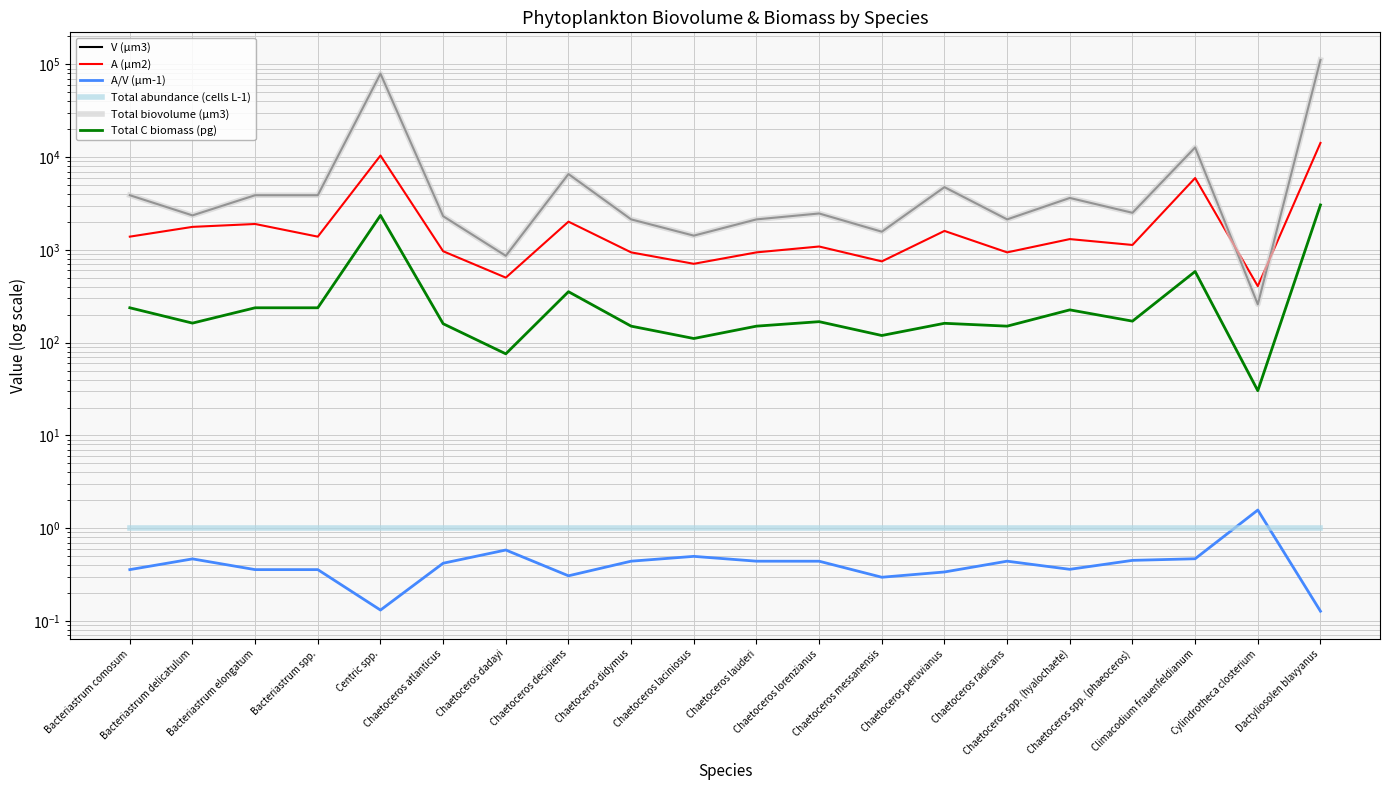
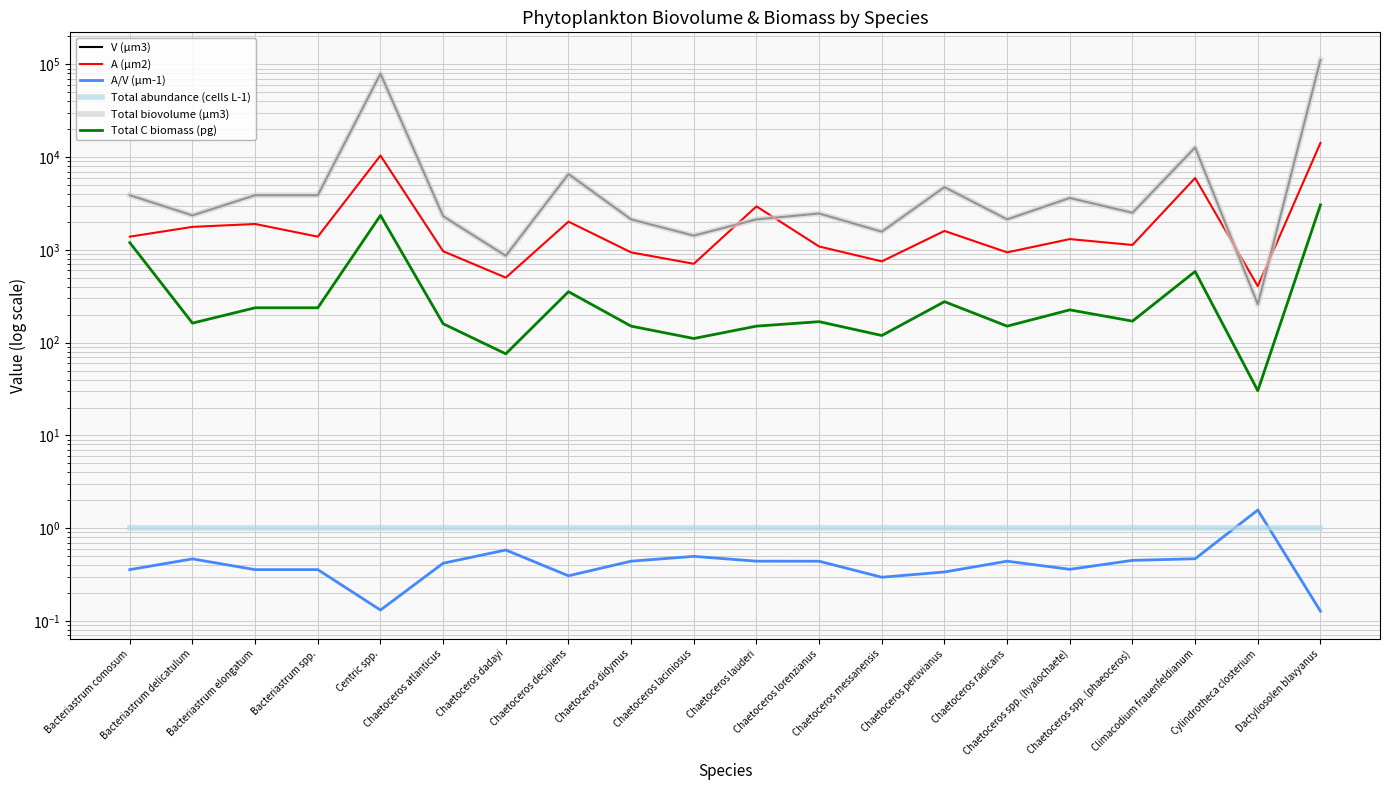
Total C biomass (pg), Bacteriastrum comosum: 240 -> 1200
A (µm2), Chaetoceros lauderi: 900 -> 2900
Total C biomass (pg), Chaetoceros peruvianus: 160 -> 280
